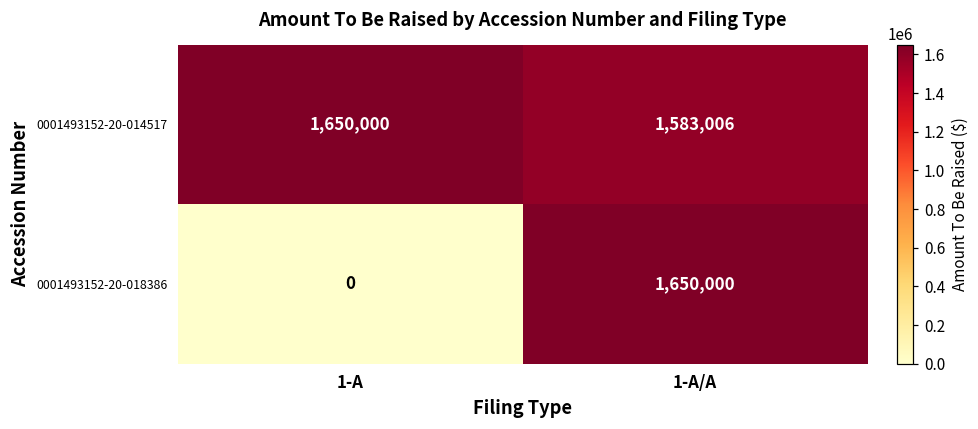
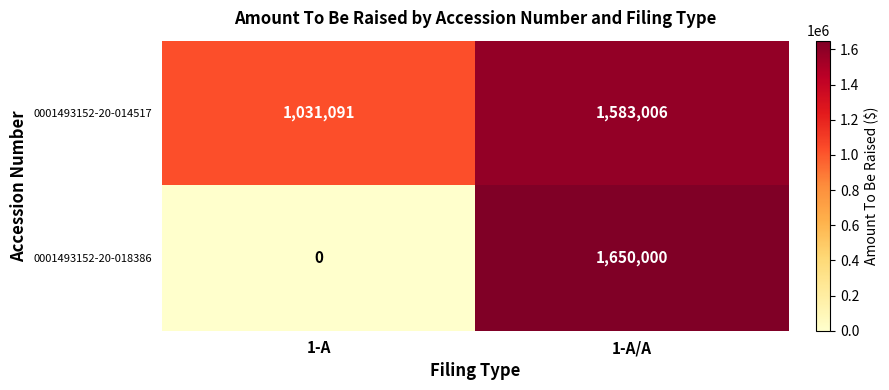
0001493152-20-014517, 1-A: 1,650,000 -> 1,031,091
